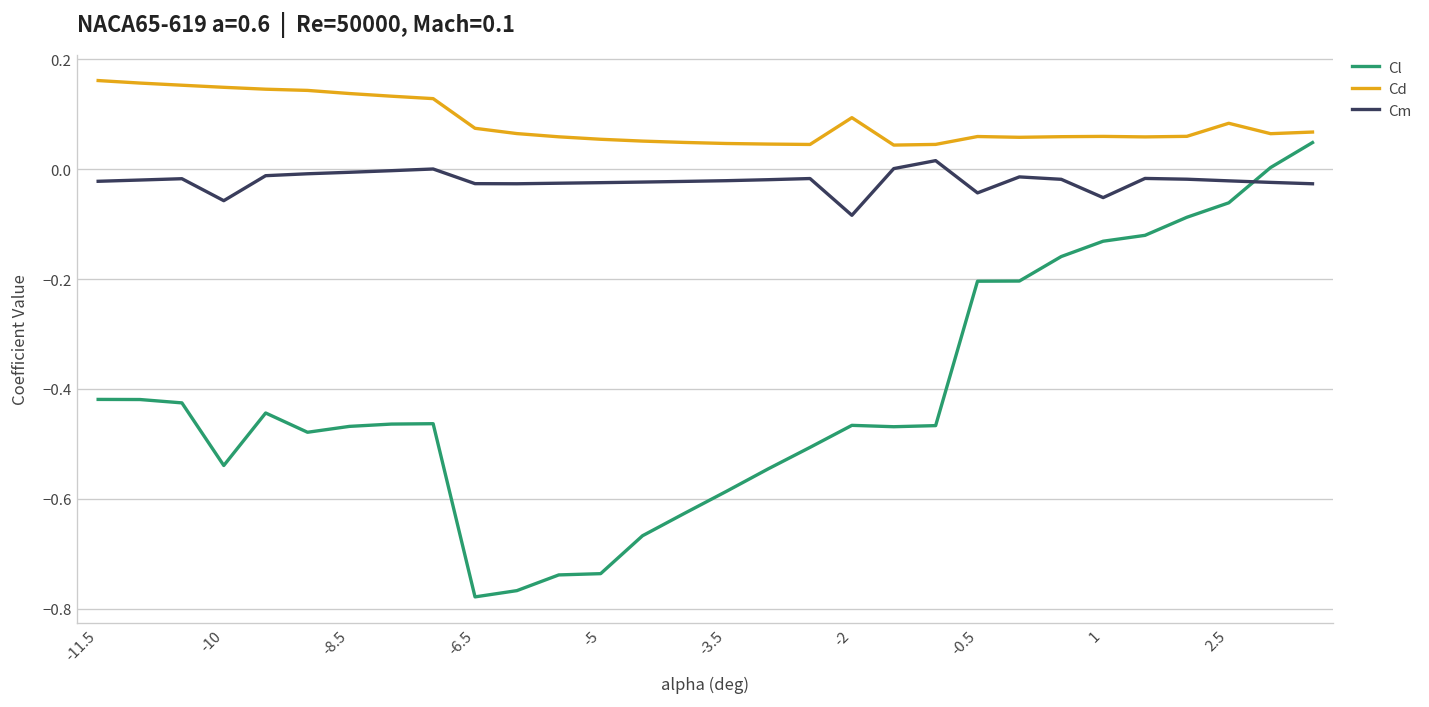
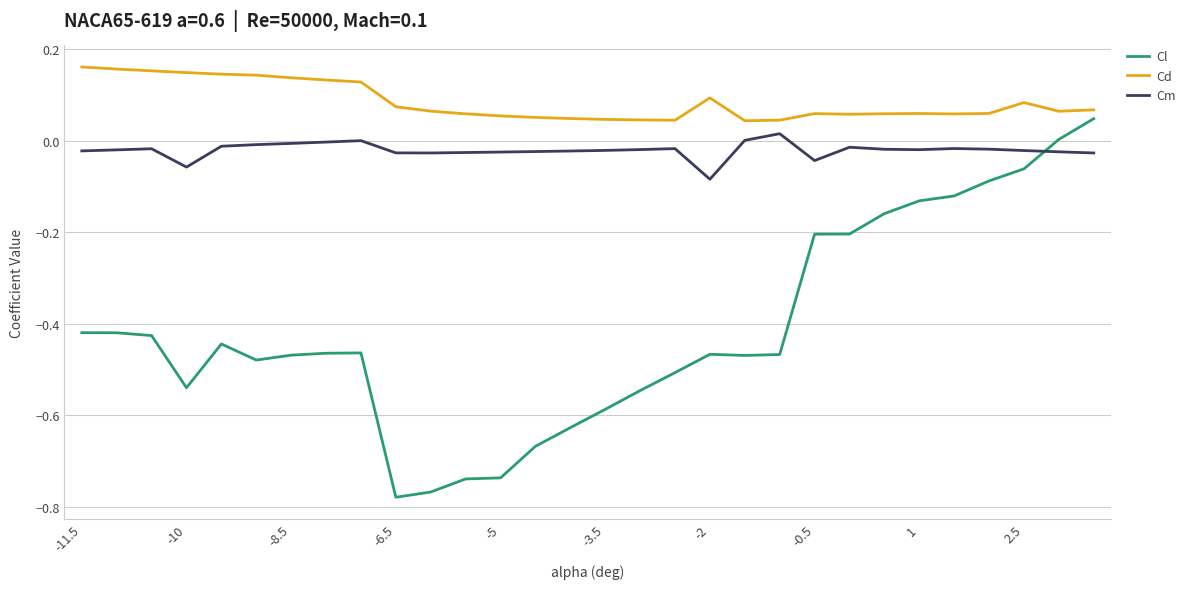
Cm, 1: -0.05 -> -0.02
